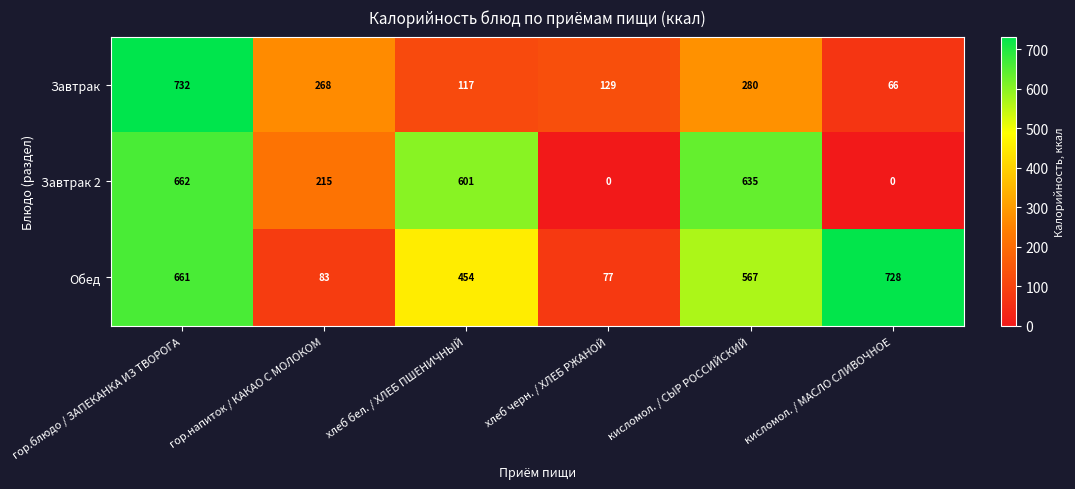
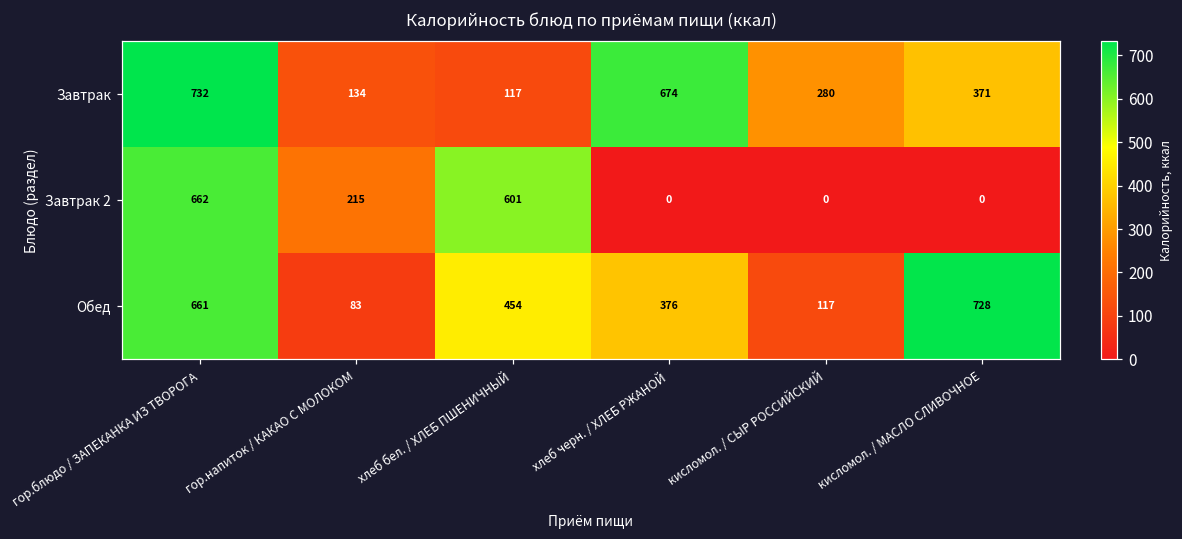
Завтрак, гор.напиток / КАКАО С МОЛОКОМ: 268 -> 134
Завтрак, хлеб черн. / ХЛЕБ РЖАНОЙ: 129 -> 674
Завтрак, кисломол. / МАСЛО СЛИВОЧНОЕ: 66 -> 371
Завтрак 2, кисломол. / СЫР РОССИЙСКИЙ: 635 -> 0
Обед, хлеб черн. / ХЛЕБ РЖАНОЙ: 77 -> 376
Обед, кисломол. / СЫР РОССИЙСКИЙ: 567 -> 117
